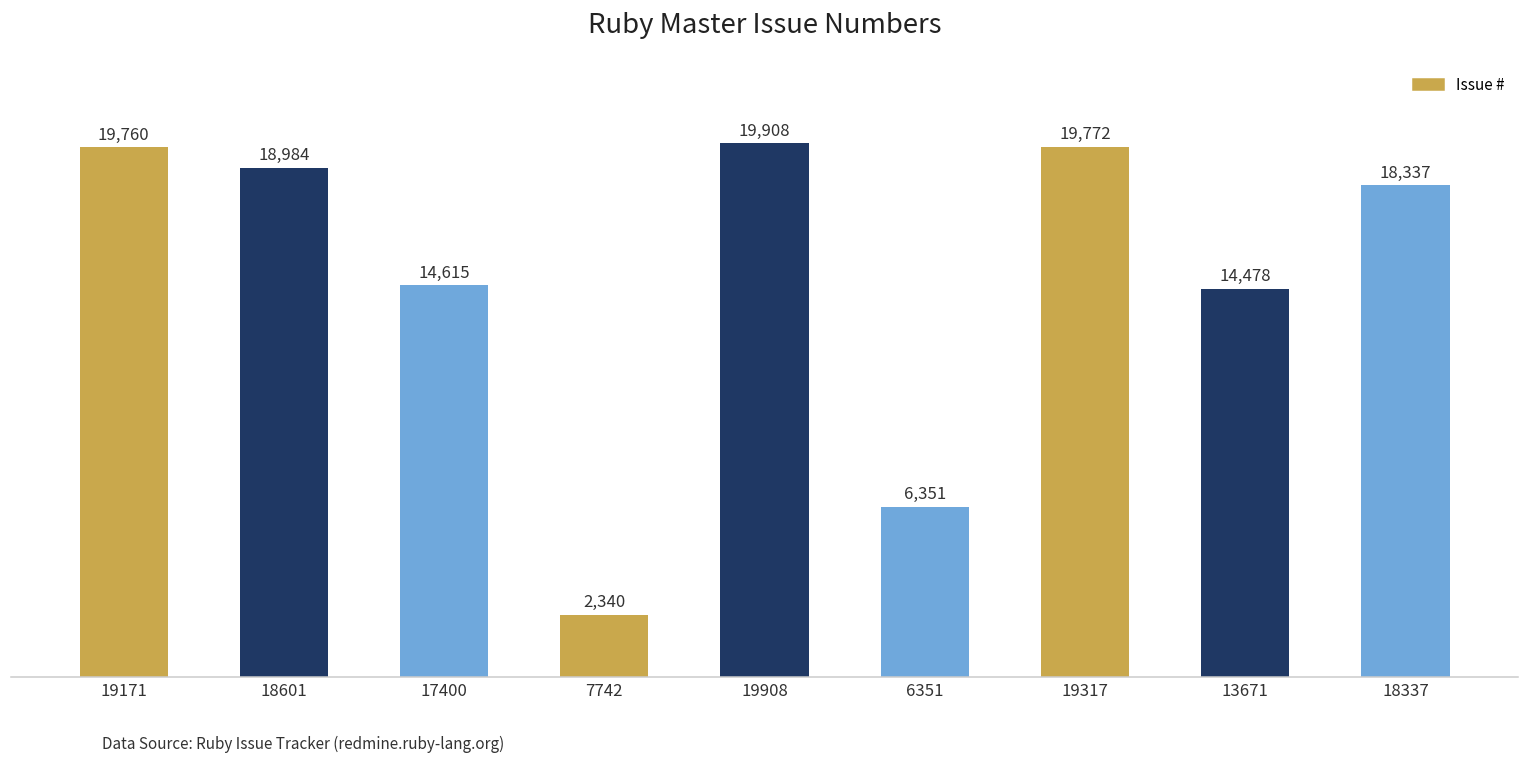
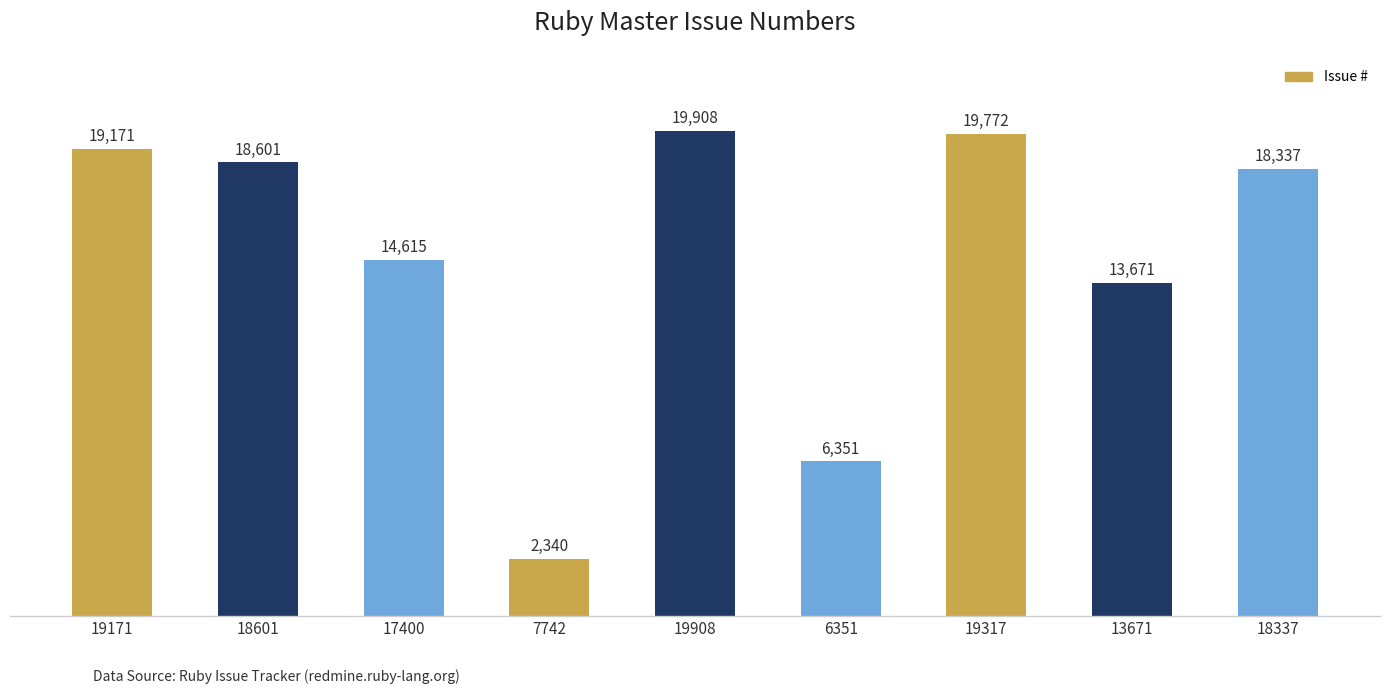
19171: 19,760 -> 19,171
18601: 18,984 -> 18,601
13671: 14,478 -> 13,671
